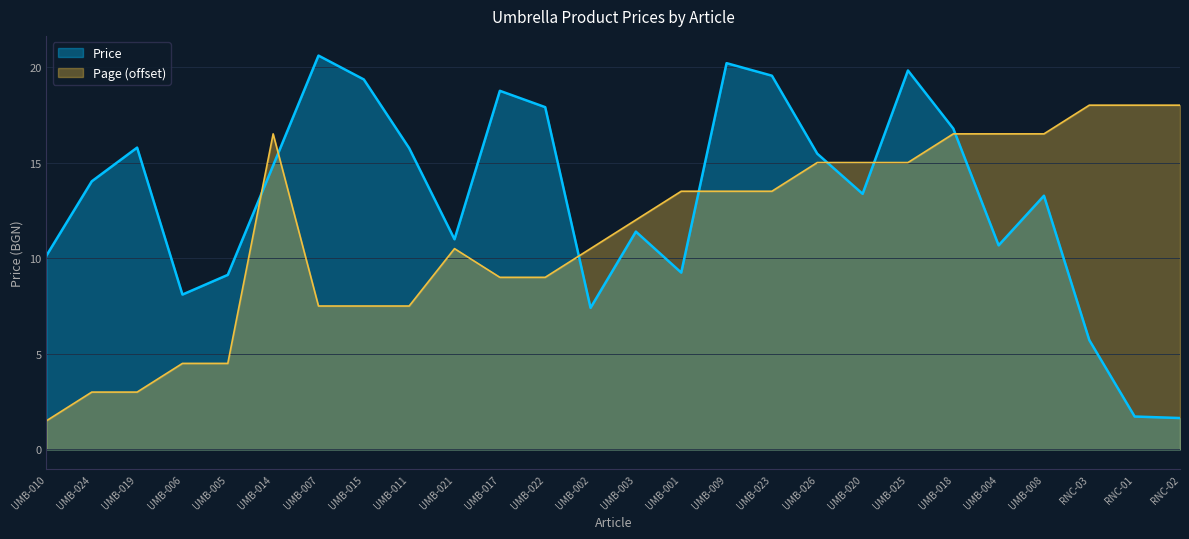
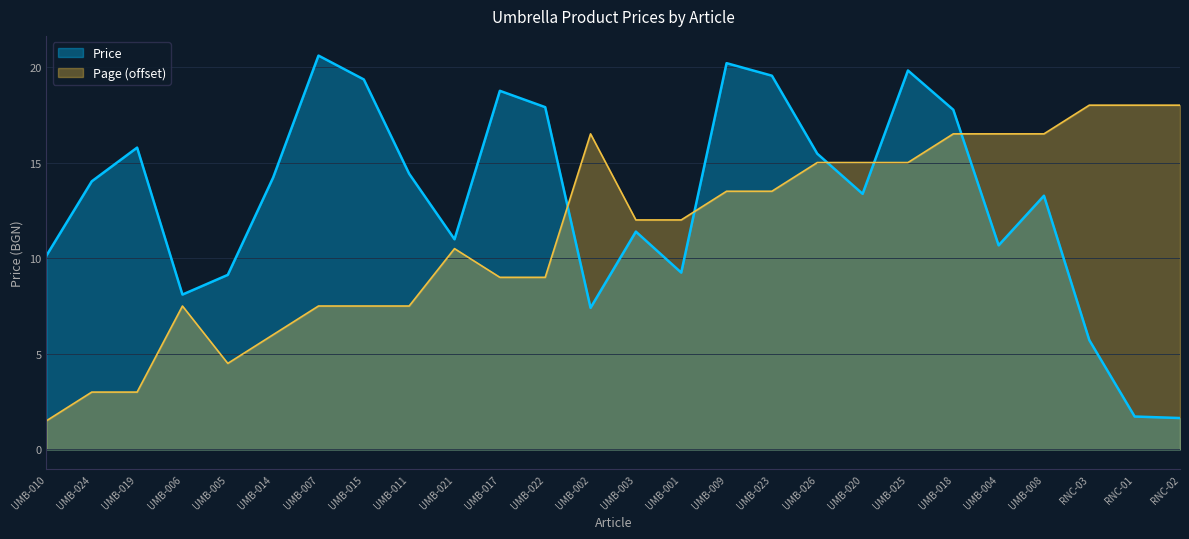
Page (offset), UMB-006: 4.5 -> 7.5
Price, UMB-014: 14.8 -> 14.2
Page (offset), UMB-014: 16.5 -> 6.0
Price, UMB-011: 15.8 -> 14.4
Page (offset), UMB-002: 10.5 -> 16.5
Page (offset), UMB-001: 13.5 -> 12.0
Price, UMB-018: 16.8 -> 17.8
